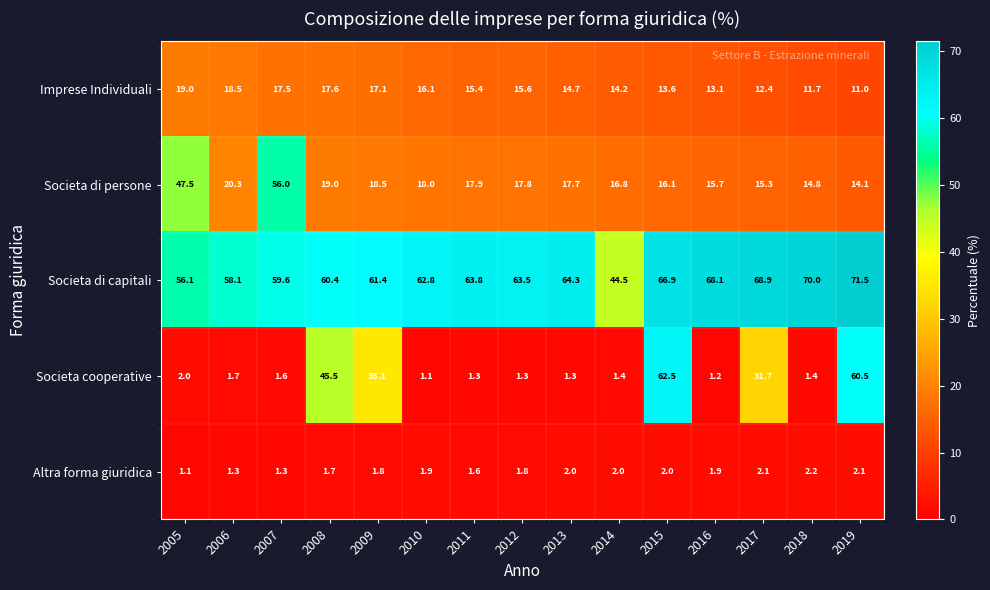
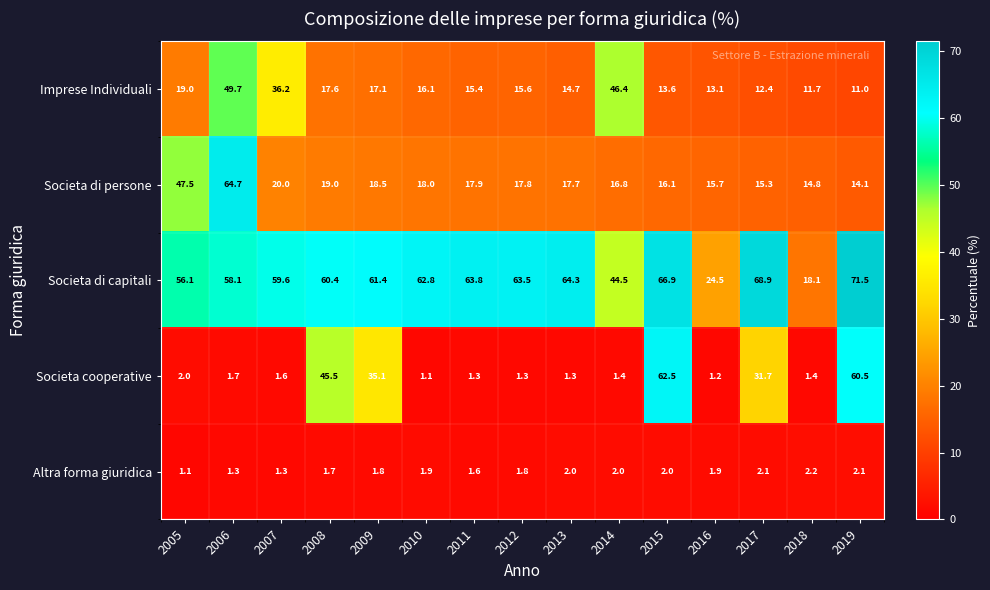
Imprese Individuali, 2006: 18.5 -> 49.7
Imprese Individuali, 2007: 17.5 -> 36.2
Imprese Individuali, 2014: 14.2 -> 46.4
Societa di persone, 2006: 20.3 -> 64.7
Societa di persone, 2007: 56.0 -> 20.0
Societa di capitali, 2016: 68.1 -> 24.5
Societa di capitali, 2018: 70.0 -> 18.1
